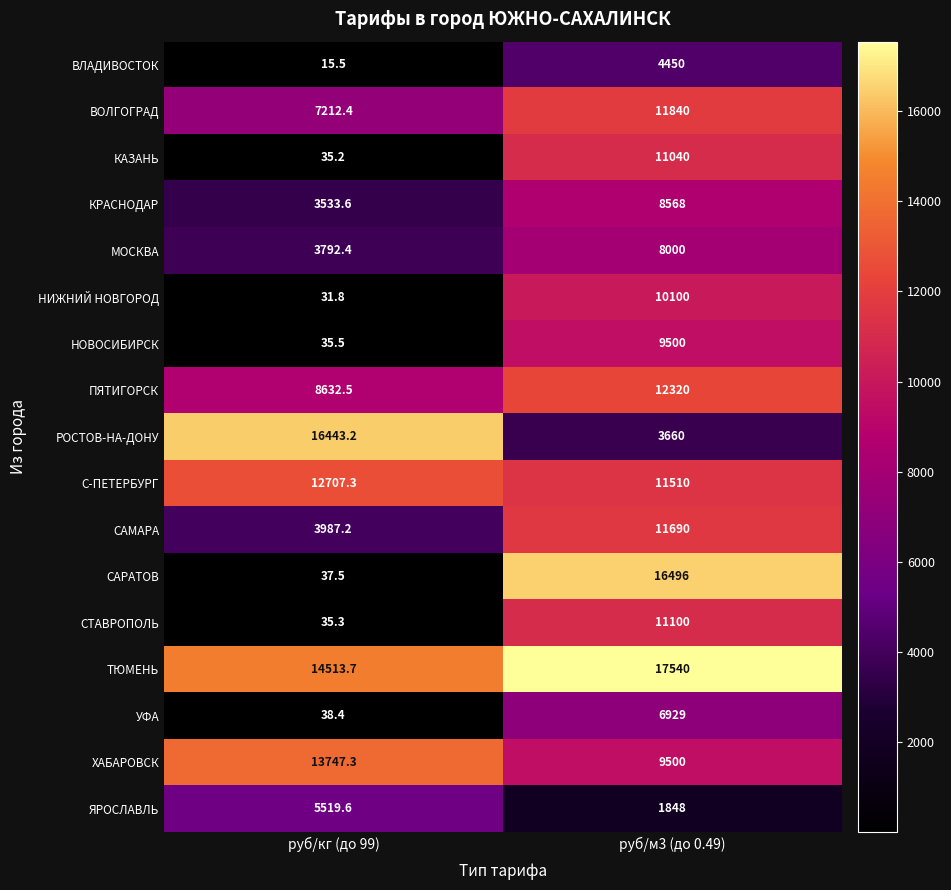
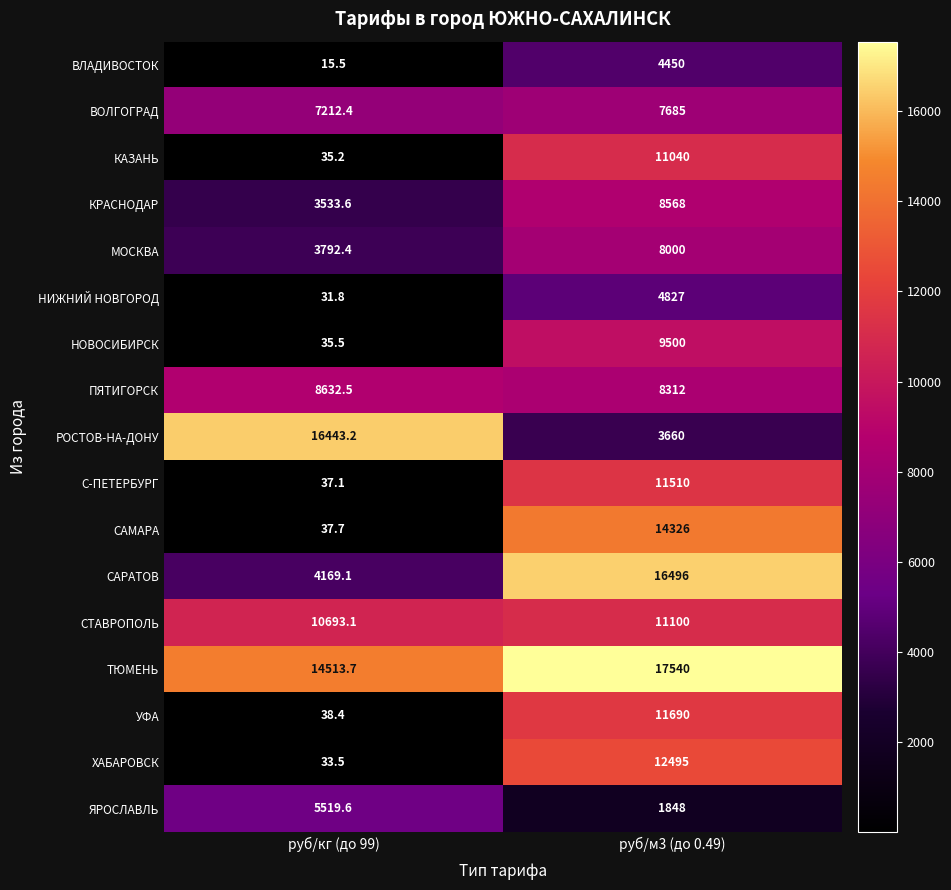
ВОЛГОГРАД, руб/м3 (до 0.49): 11840 -> 7685
НИЖНИЙ НОВГОРОД, руб/м3 (до 0.49): 10100 -> 4827
ПЯТИГОРСК, руб/м3 (до 0.49): 12320 -> 8312
С-ПЕТЕРБУРГ, руб/кг (до 99): 12707.3 -> 37.1
САМАРА, руб/кг (до 99): 3987.2 -> 37.7
САМАРА, руб/м3 (до 0.49): 11690 -> 14326
САРАТОВ, руб/кг (до 99): 37.5 -> 4169.1
СТАВРОПОЛЬ, руб/кг (до 99): 35.3 -> 10693.1
УФА, руб/м3 (до 0.49): 6929 -> 11690
ХАБАРОВСК, руб/кг (до 99): 13747.3 -> 33.5
ХАБАРОВСК, руб/м3 (до 0.49): 9500 -> 12495
